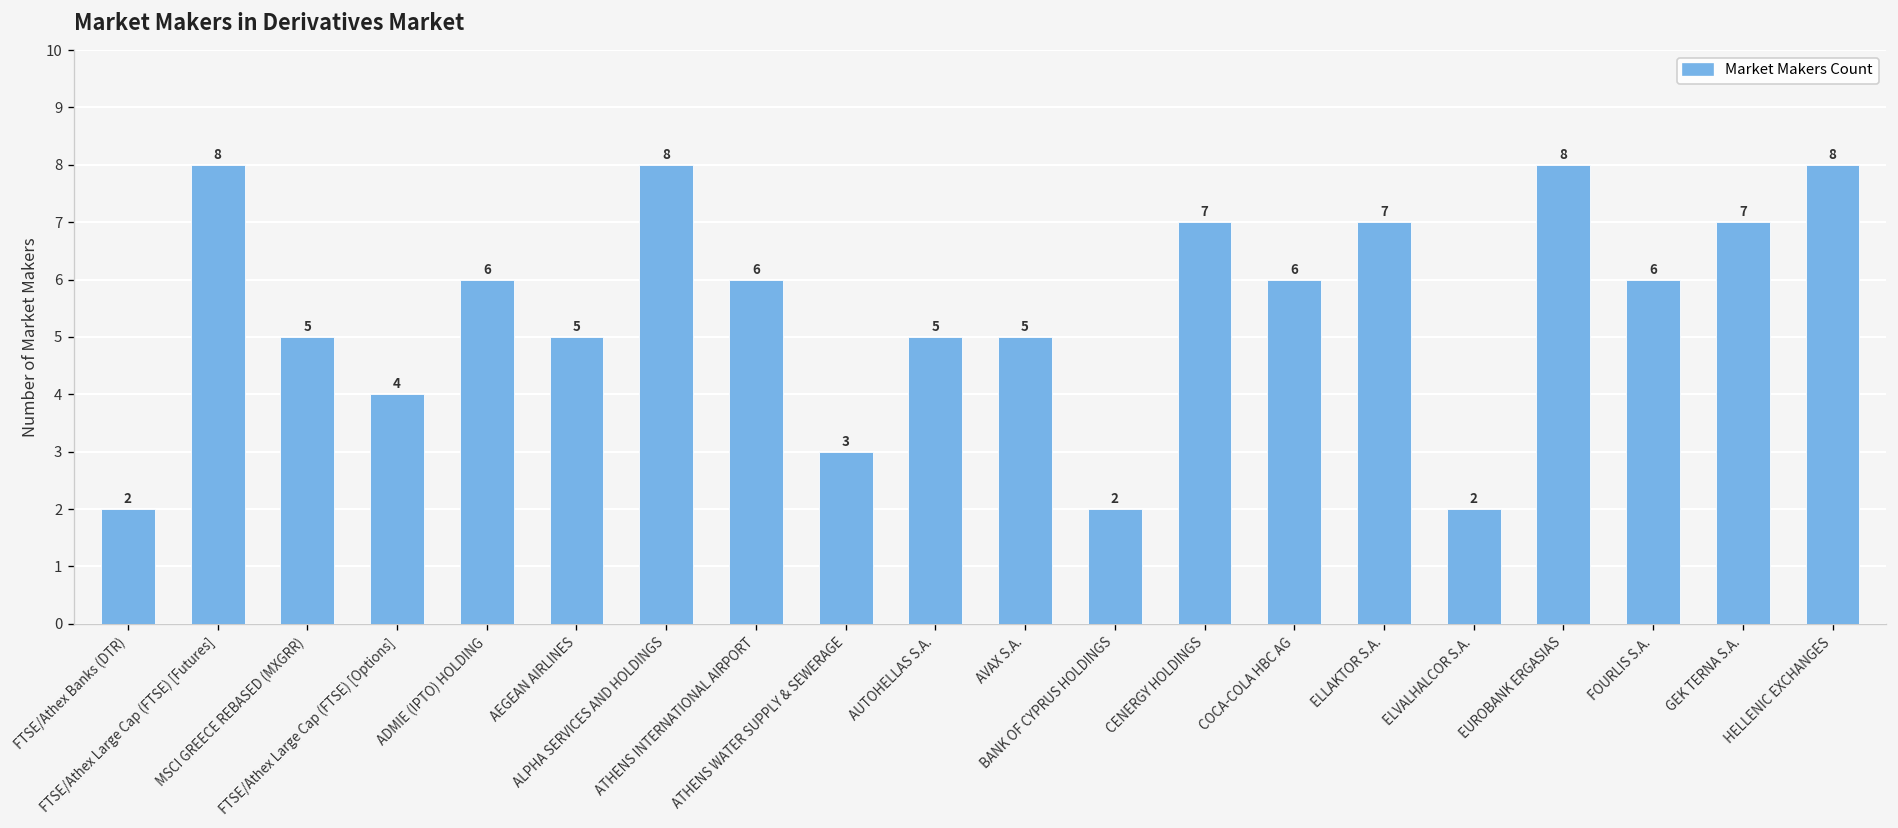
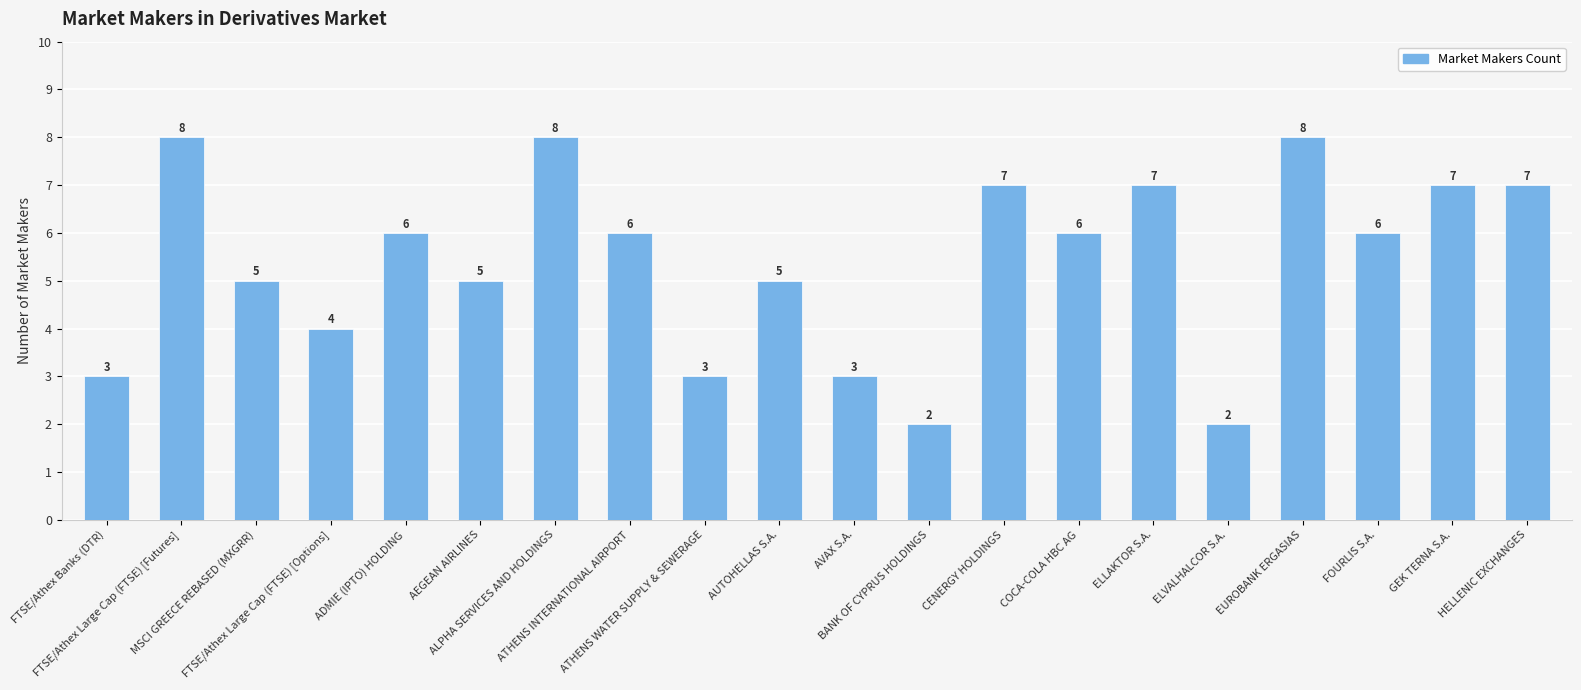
FTSE/Athex Banks (DTR): 2 -> 3
AVAX S.A.: 5 -> 3
HELLENIC EXCHANGES: 8 -> 7
